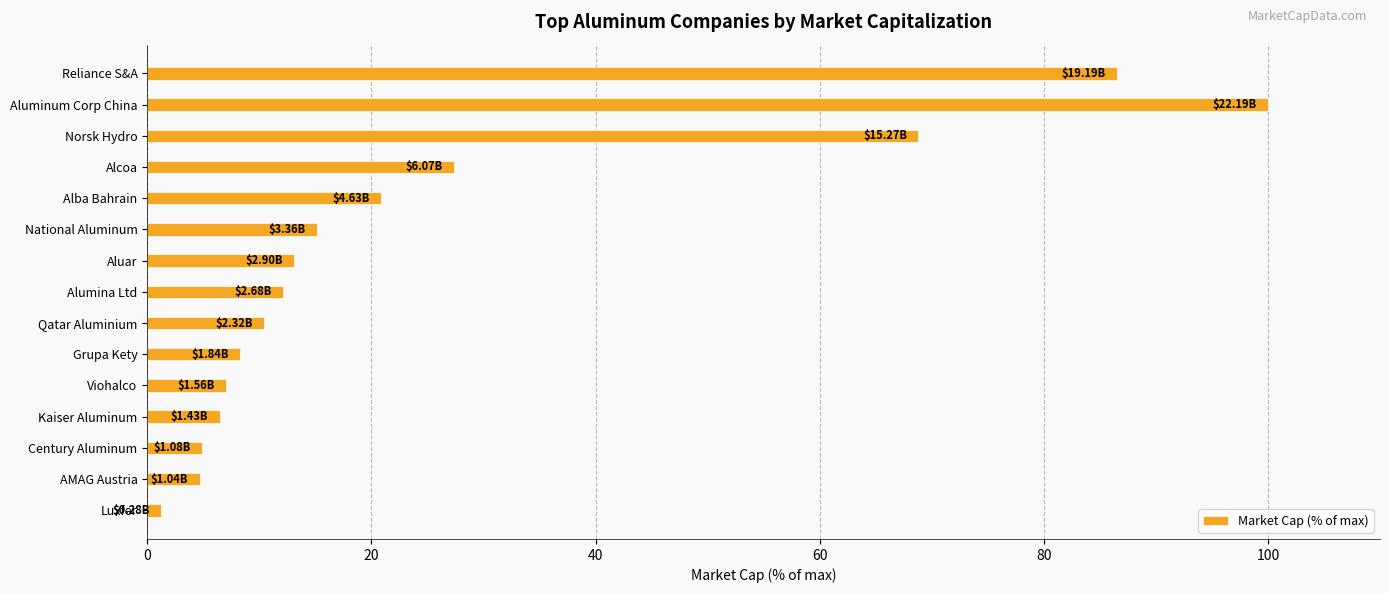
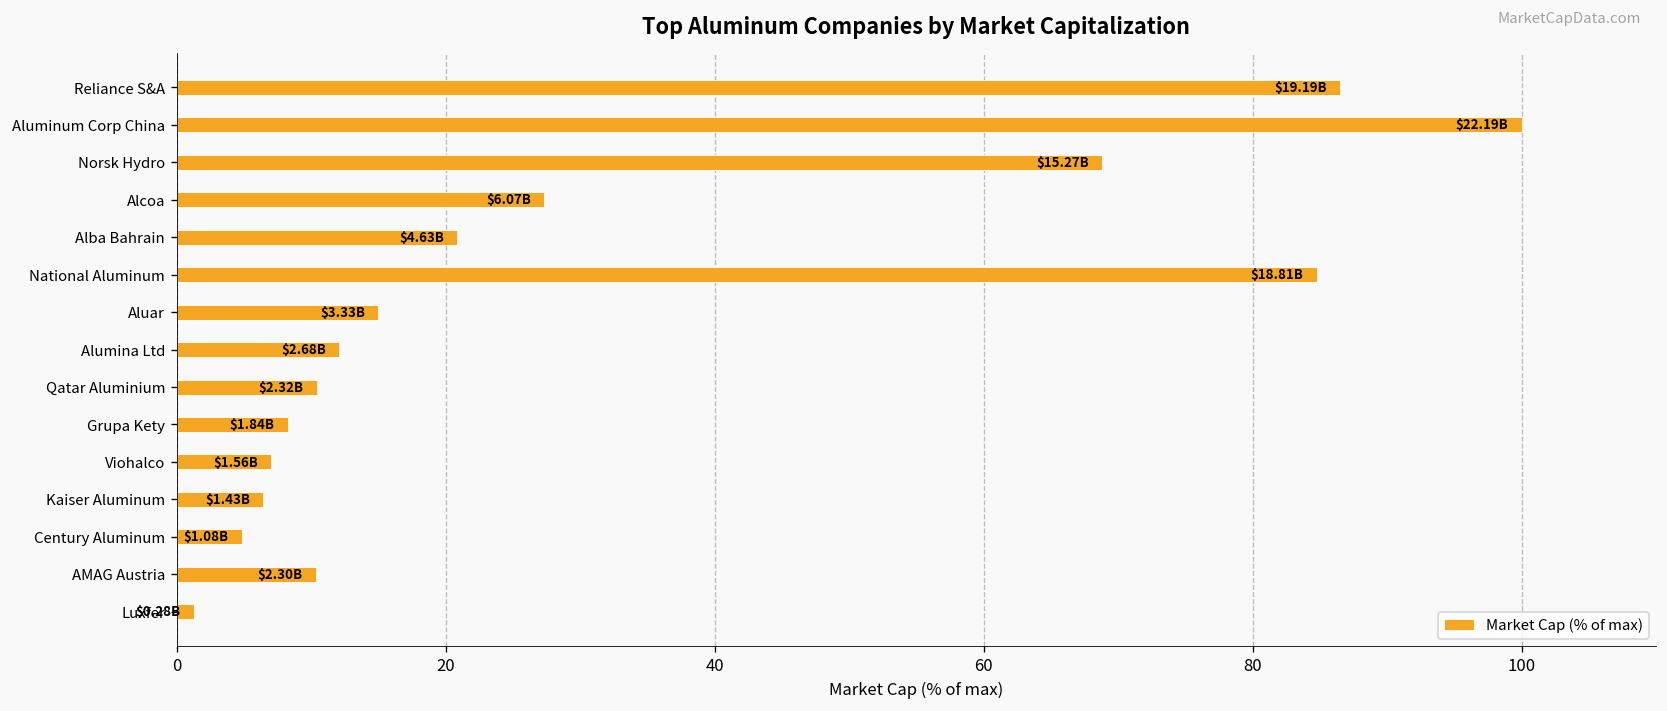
National Aluminum: $3.36B -> $18.81B
Aluar: $2.90B -> $3.33B
AMAG Austria: $1.04B -> $2.30B
